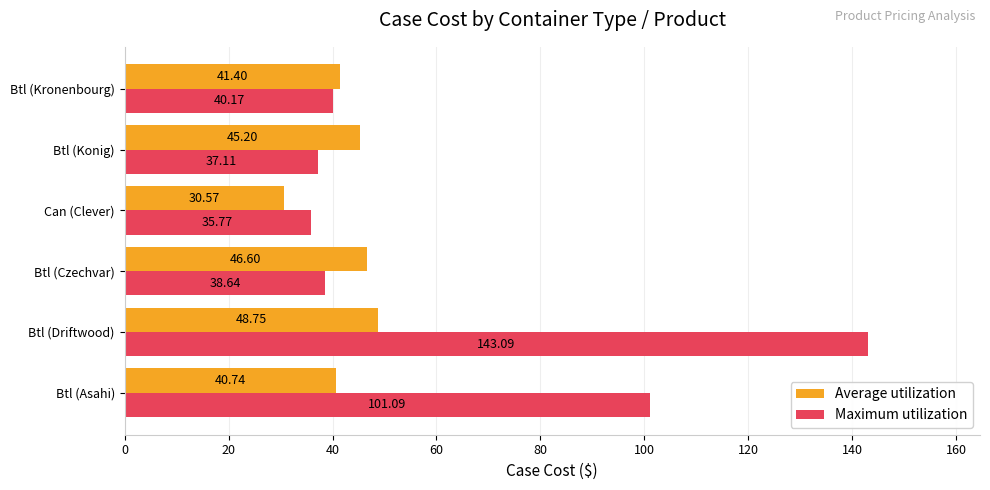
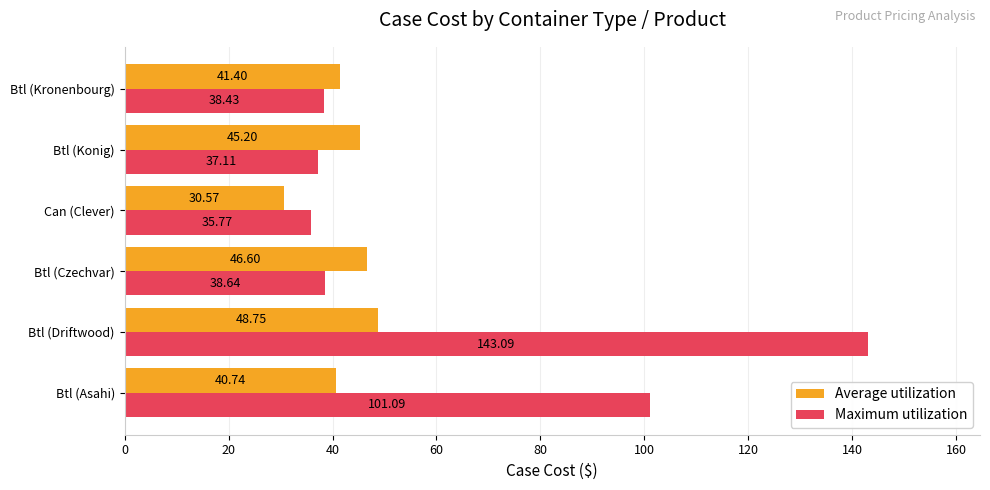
Maximum utilization, Btl (Kronenbourg): 40.17 -> 38.43
